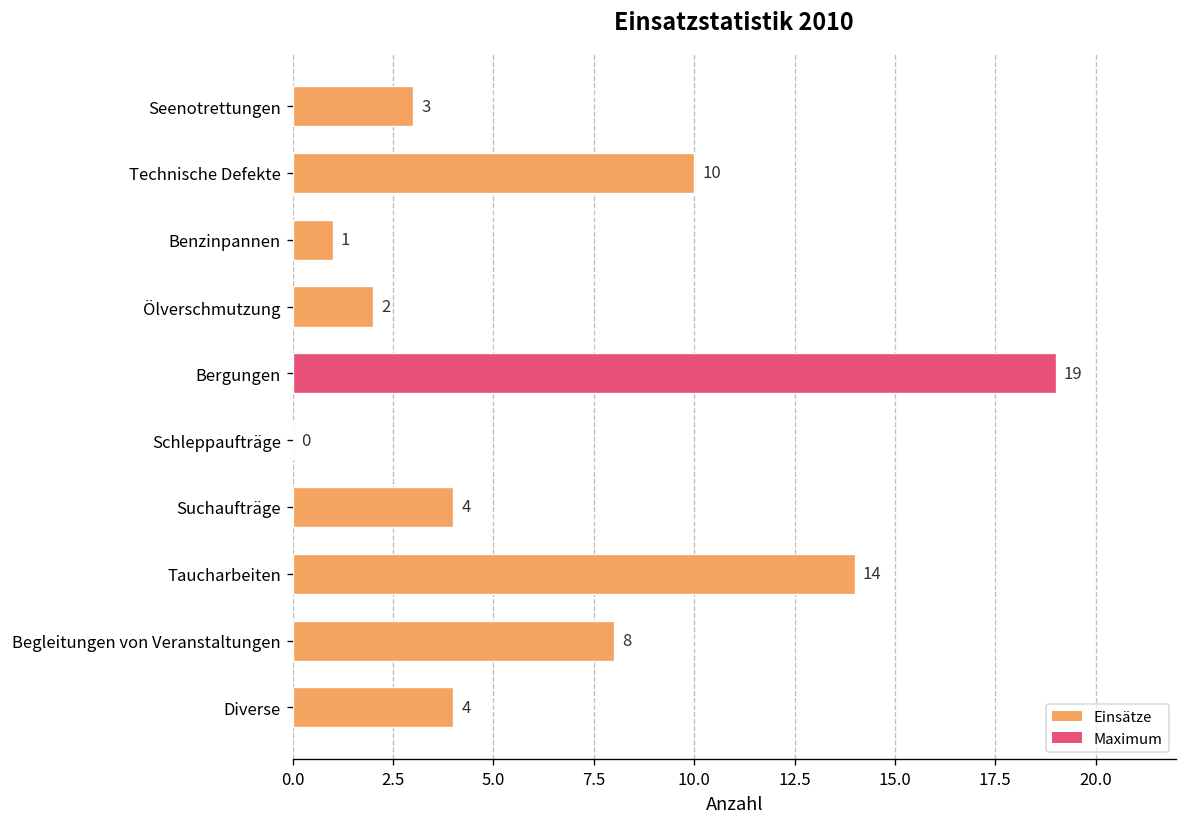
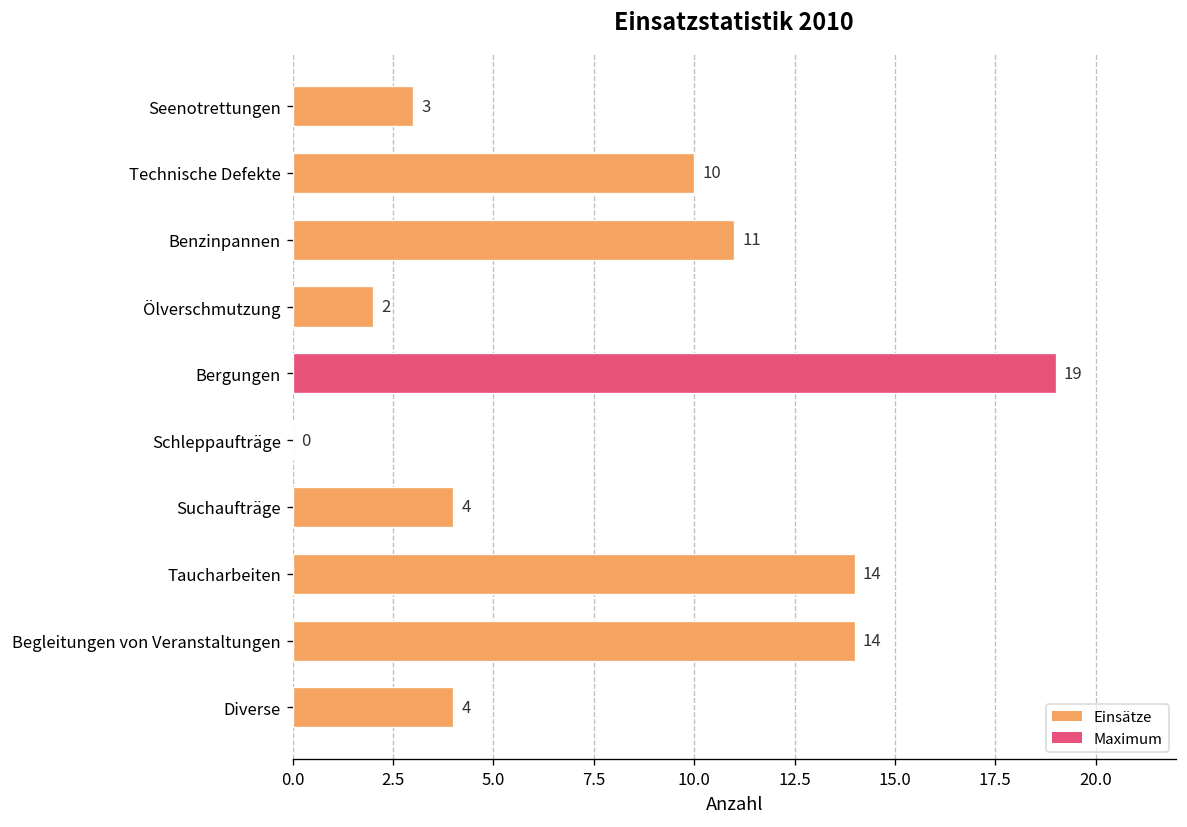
Benzinpannen: 1 -> 11
Begleitungen von Veranstaltungen: 8 -> 14
